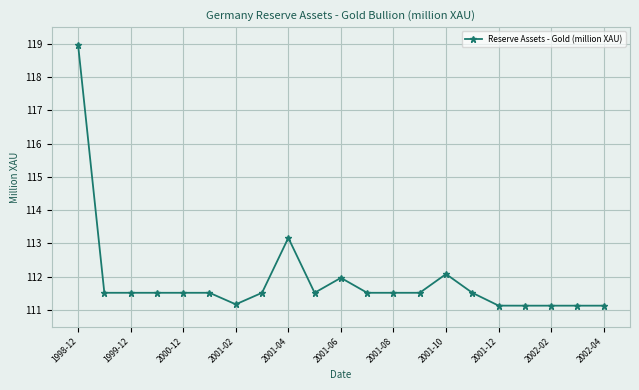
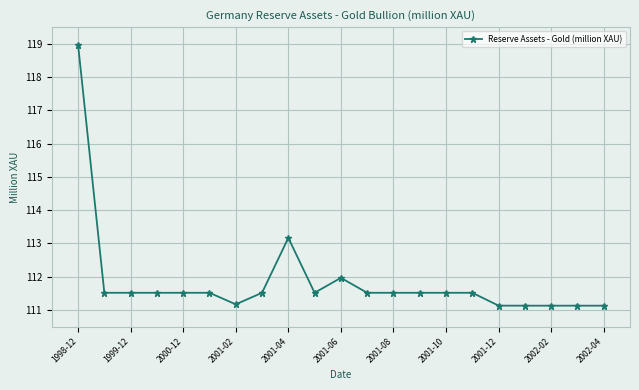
2001-10: 112.1 -> 111.5
